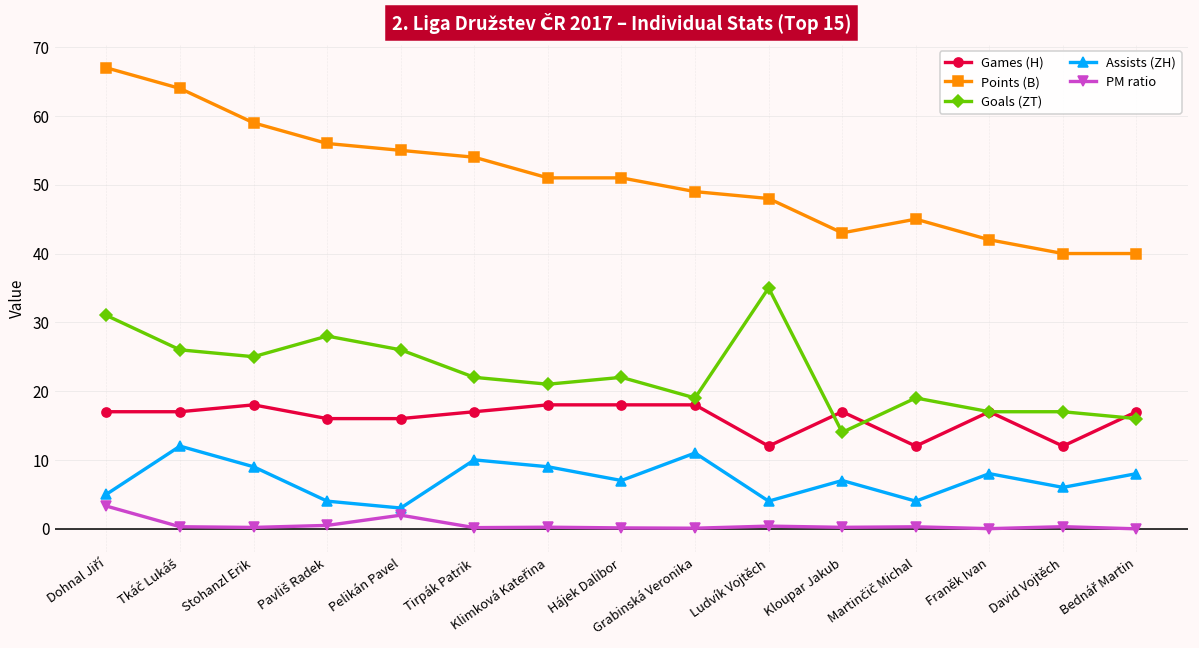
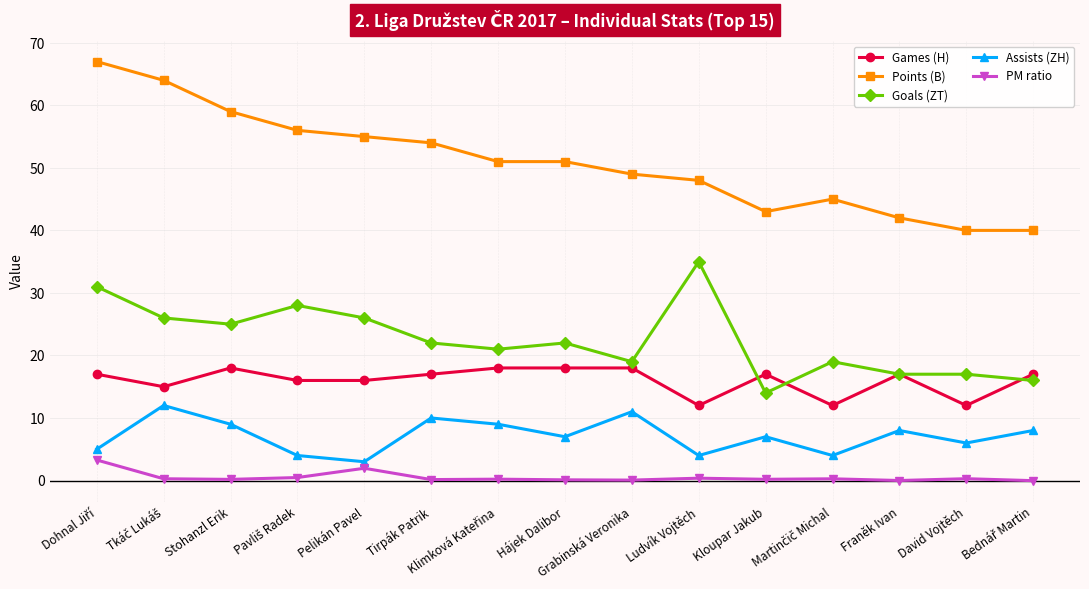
Games (H), Tkáč Lukáš: 17 -> 15
